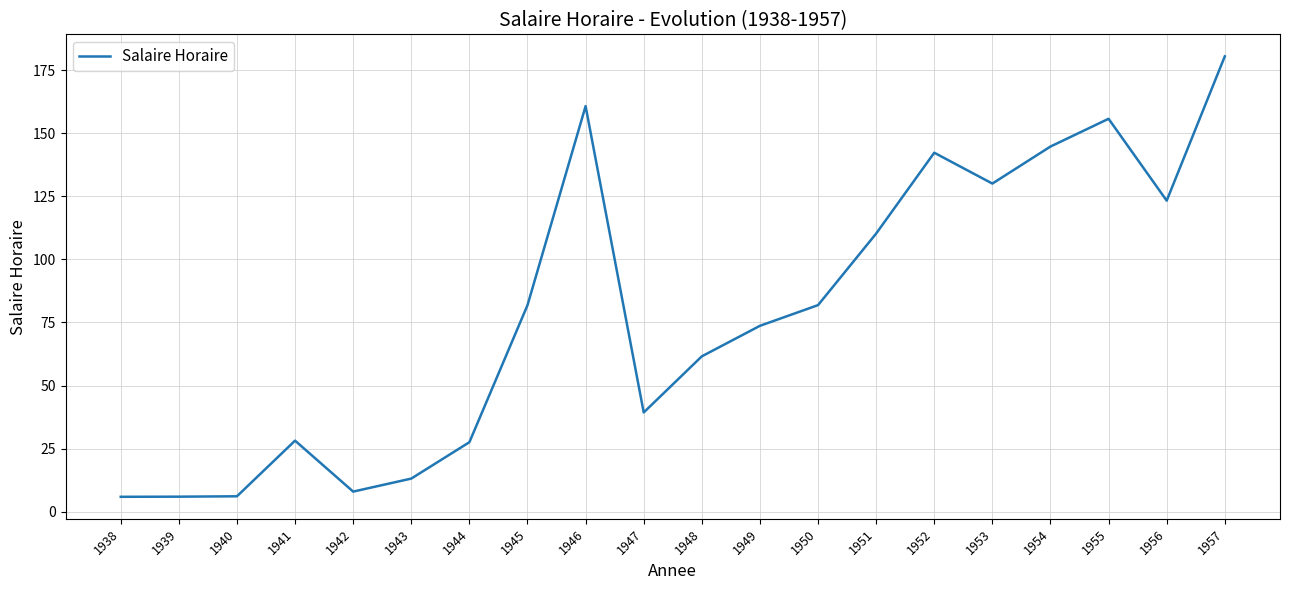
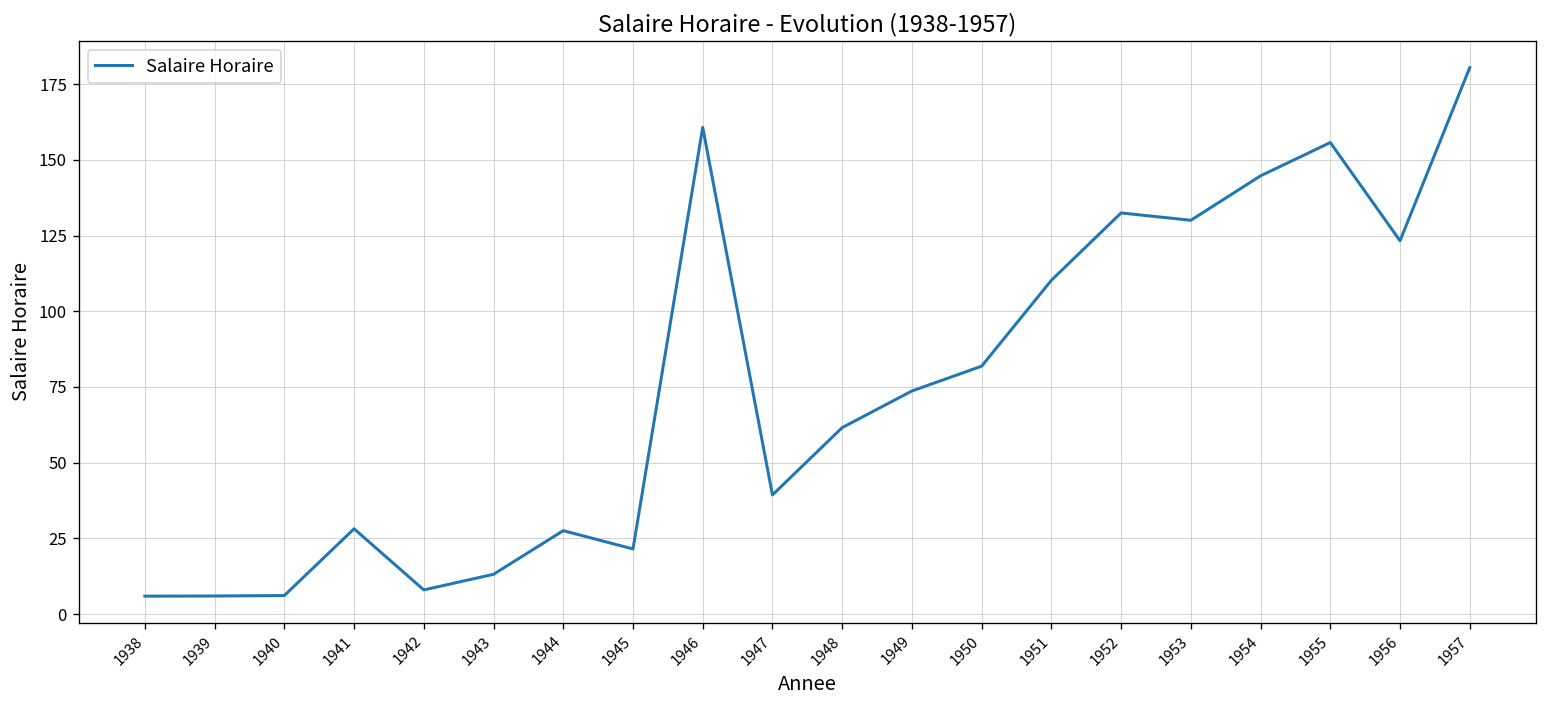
1945: 82 -> 21
1952: 142 -> 133
